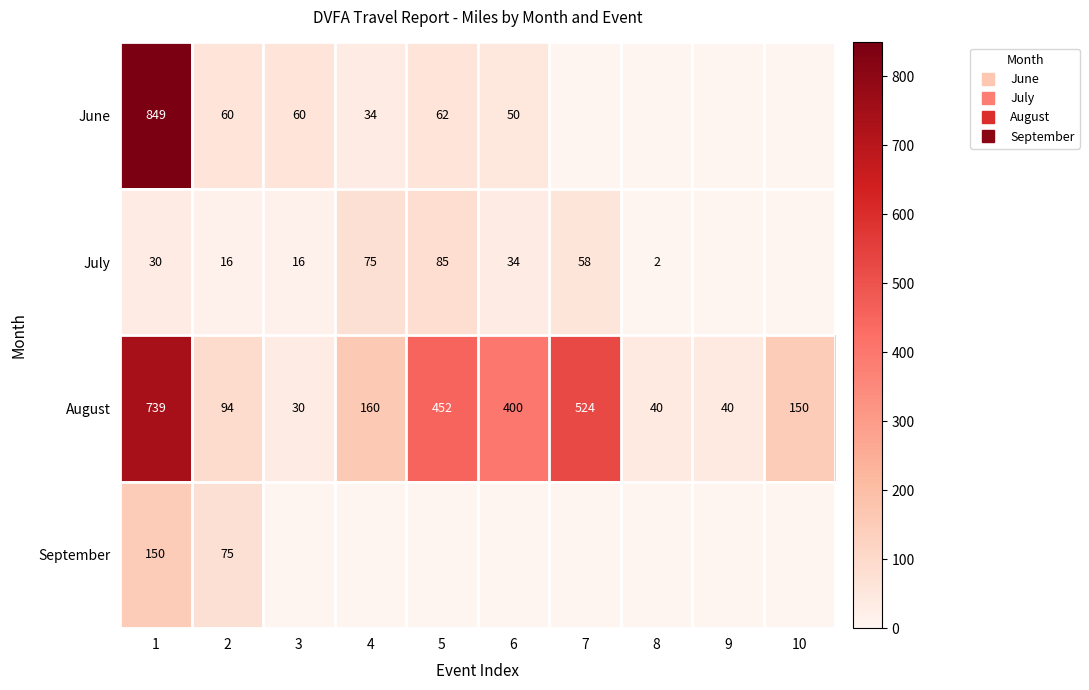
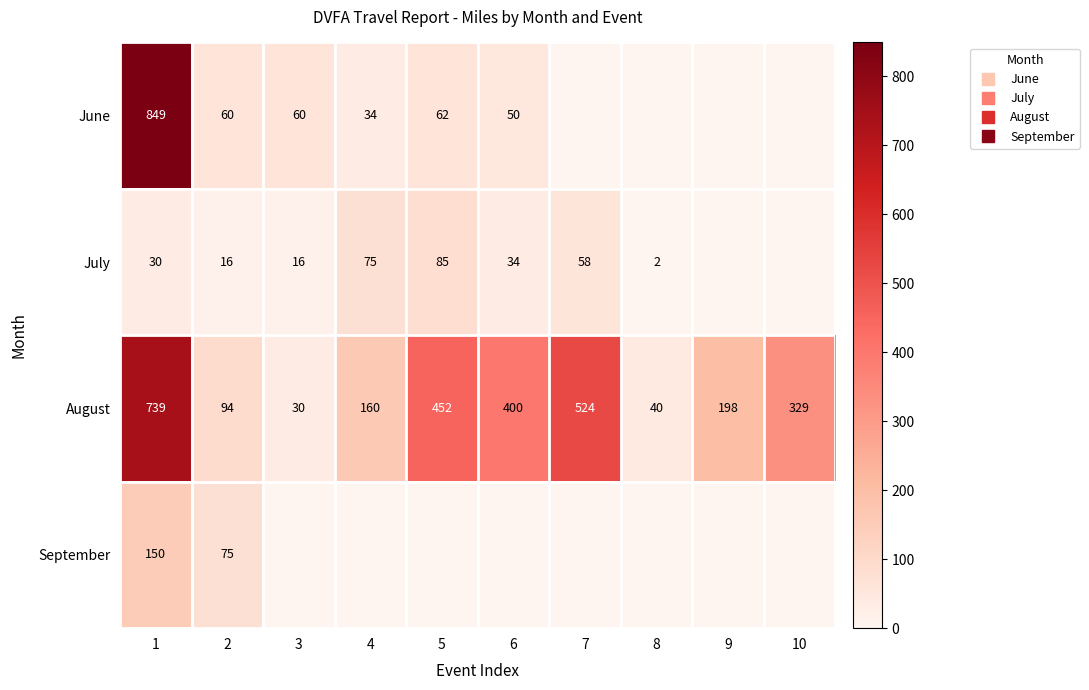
August, 9: 40 -> 198
August, 10: 150 -> 329
